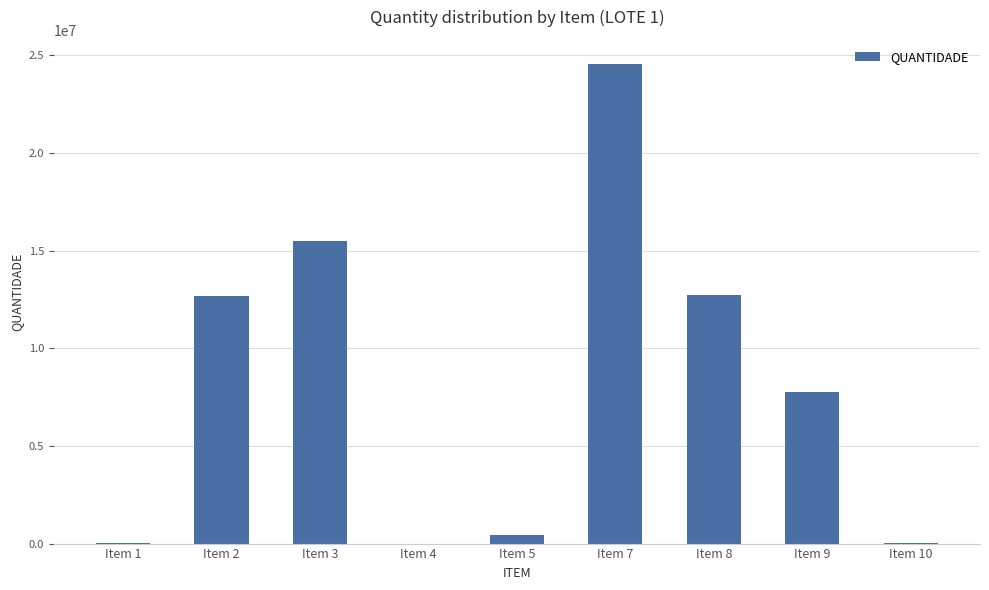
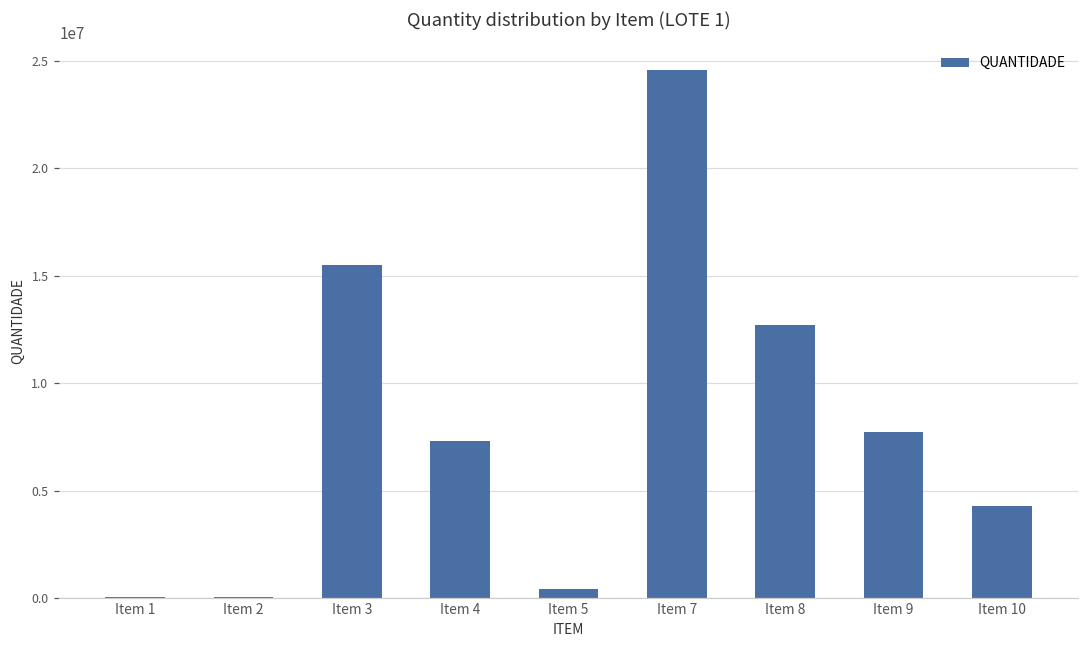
Item 2: 12700000 -> 100000
Item 4: 0 -> 7300000
Item 10: 0 -> 4300000
